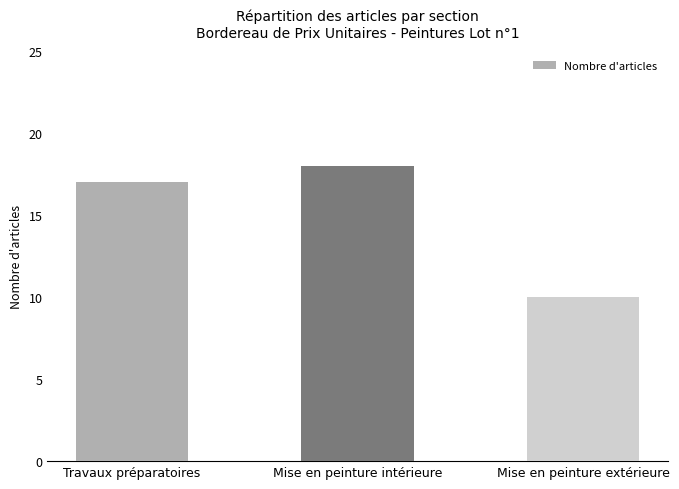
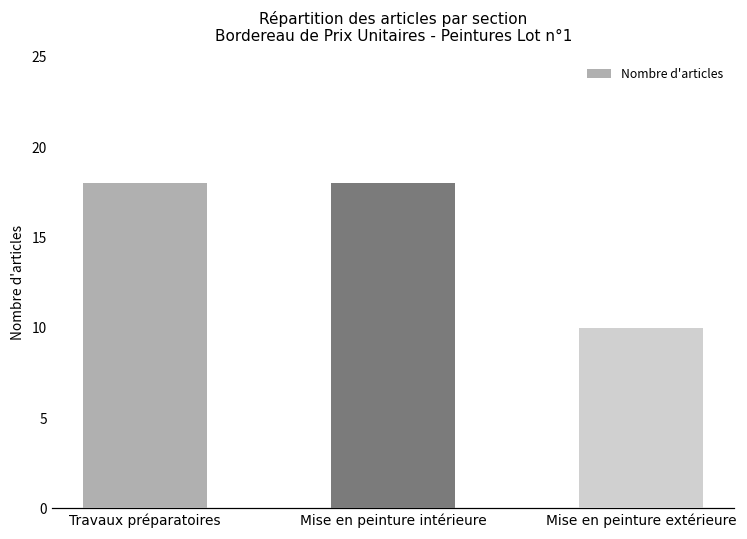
Travaux préparatoires: 17 -> 18
